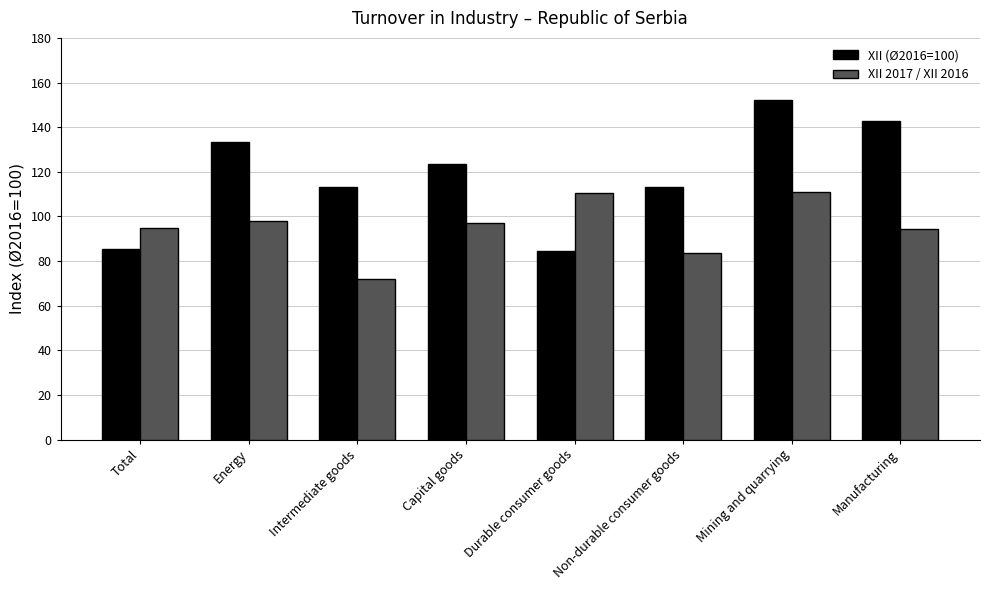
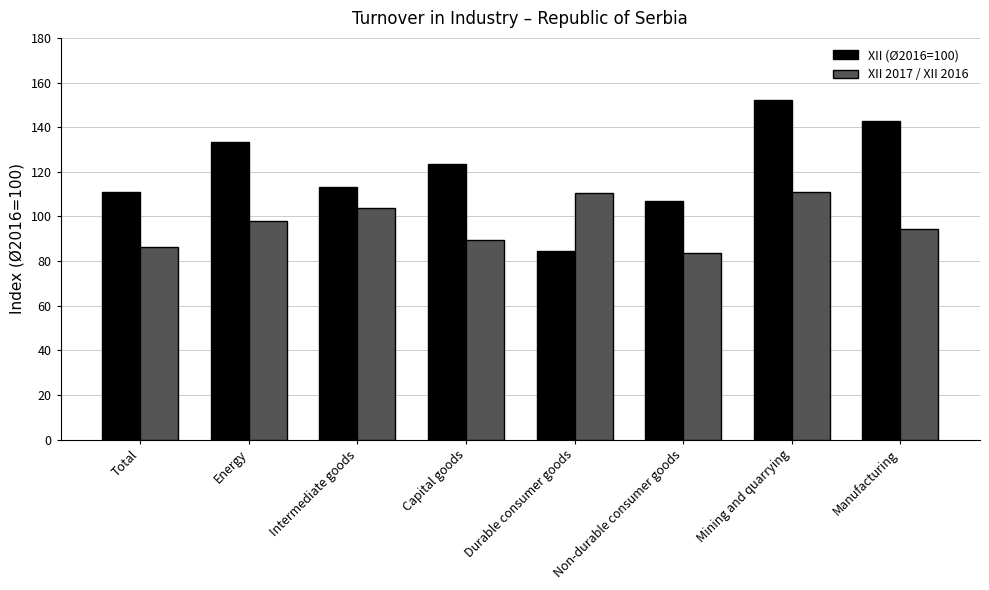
XII (Ø2016=100), Total: 85 -> 111
XII 2017 / XII 2016, Total: 95 -> 86
XII 2017 / XII 2016, Intermediate goods: 72 -> 104
XII 2017 / XII 2016, Capital goods: 97 -> 90
XII (Ø2016=100), Non-durable consumer goods: 113 -> 107
